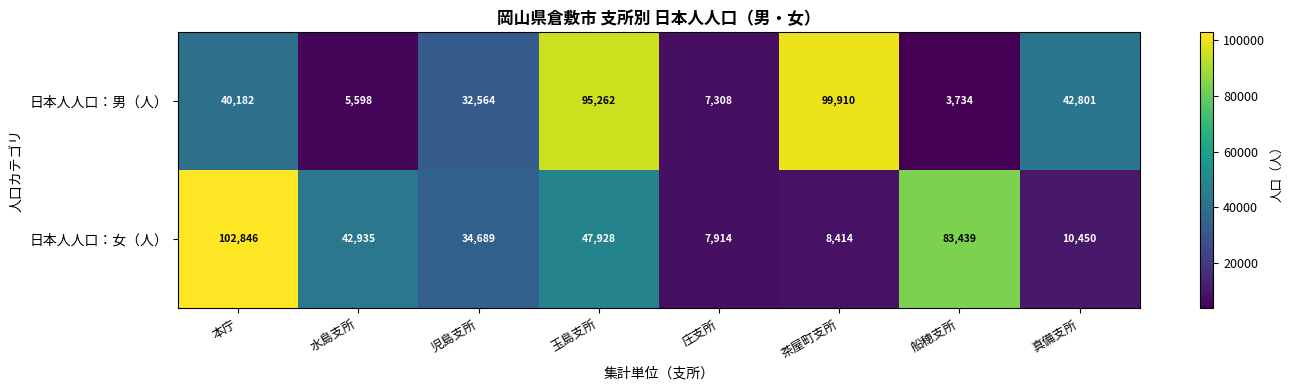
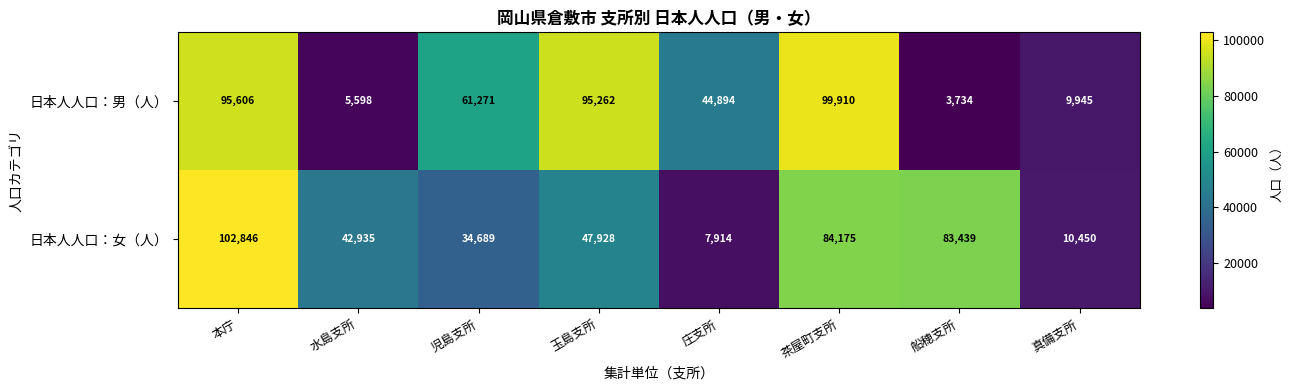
日本人人口：男（人）, 本庁: 40,182 -> 95,606
日本人人口：男（人）, 児島支所: 32,564 -> 61,271
日本人人口：男（人）, 庄支所: 7,308 -> 44,894
日本人人口：男（人）, 真備支所: 42,801 -> 9,945
日本人人口：女（人）, 茶屋町支所: 8,414 -> 84,175
